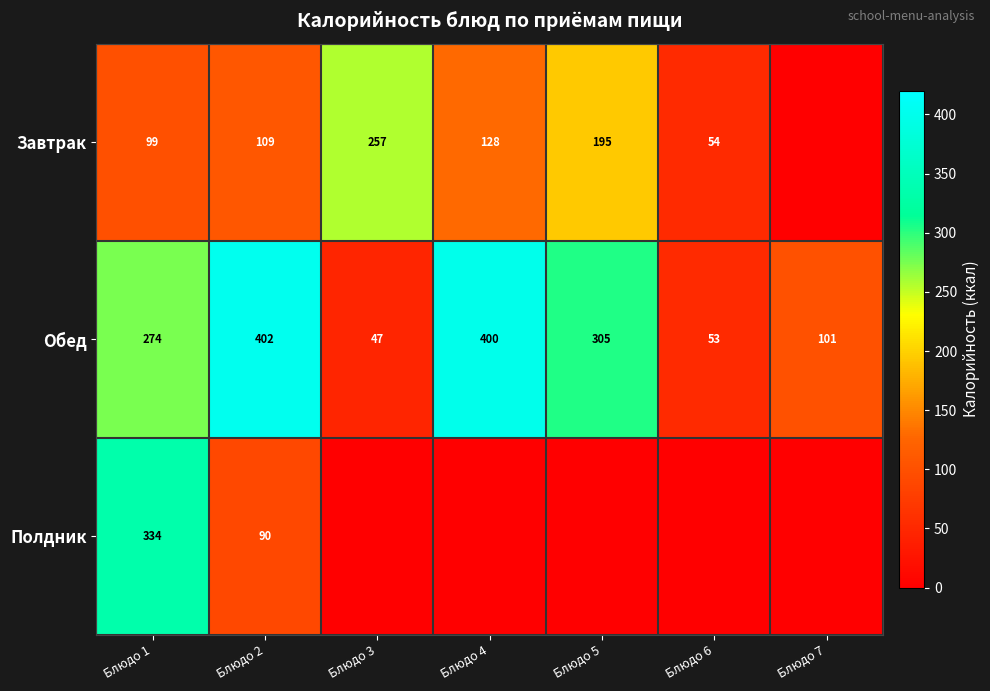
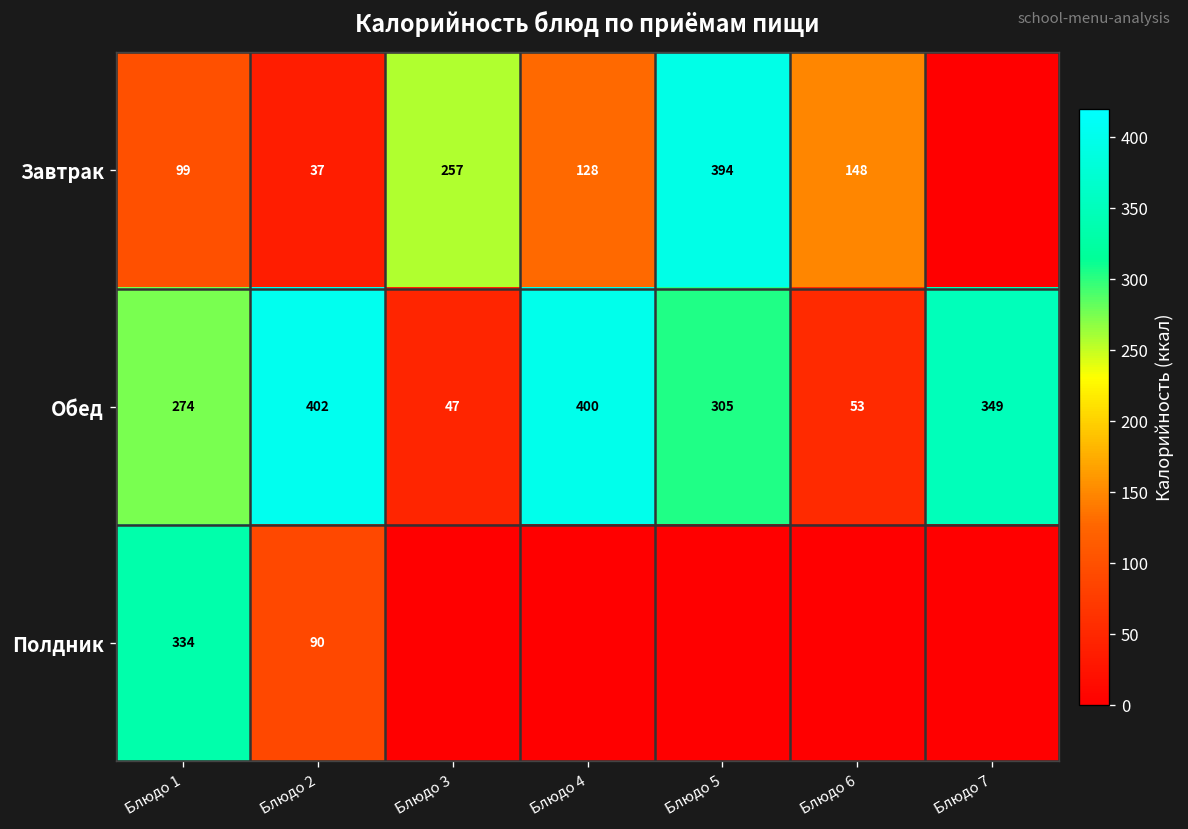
Завтрак, Блюдо 2: 109 -> 37
Завтрак, Блюдо 5: 195 -> 394
Завтрак, Блюдо 6: 54 -> 148
Обед, Блюдо 7: 101 -> 349
